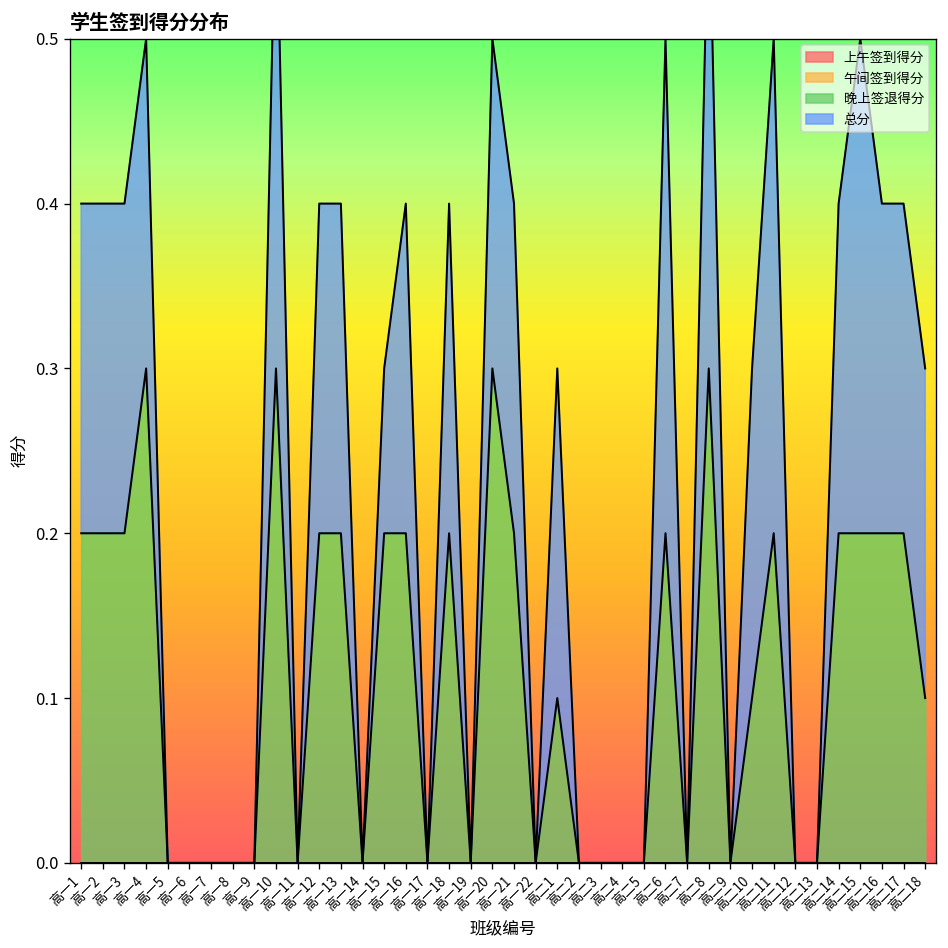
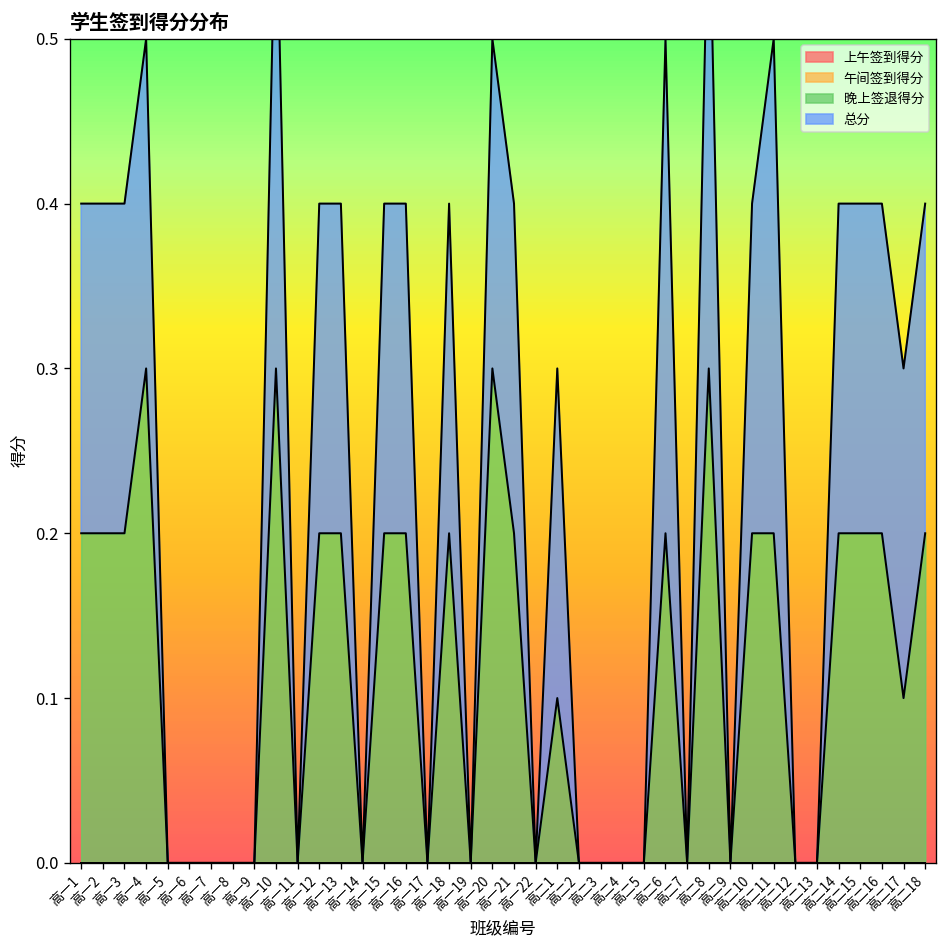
总分, 高一15: 0.1 -> 0.2
晚上签退得分, 高二10: 0.1 -> 0.2
总分, 高二15: 0.3 -> 0.2
晚上签退得分, 高二17: 0.2 -> 0.1
晚上签退得分, 高二18: 0.1 -> 0.2
